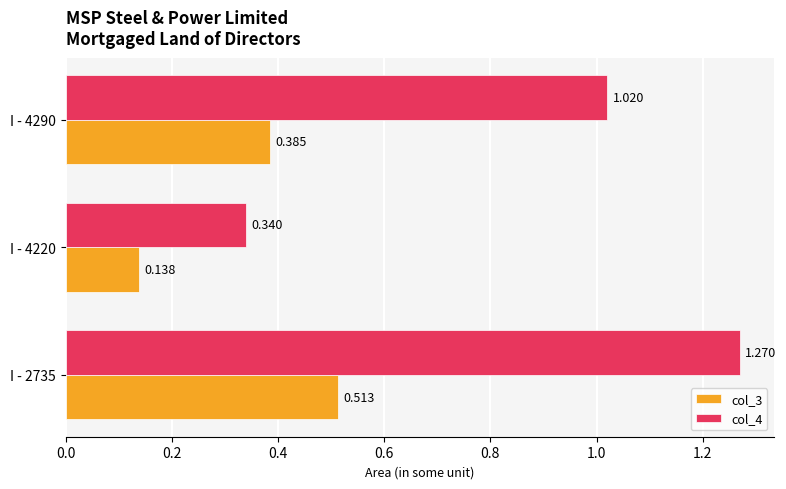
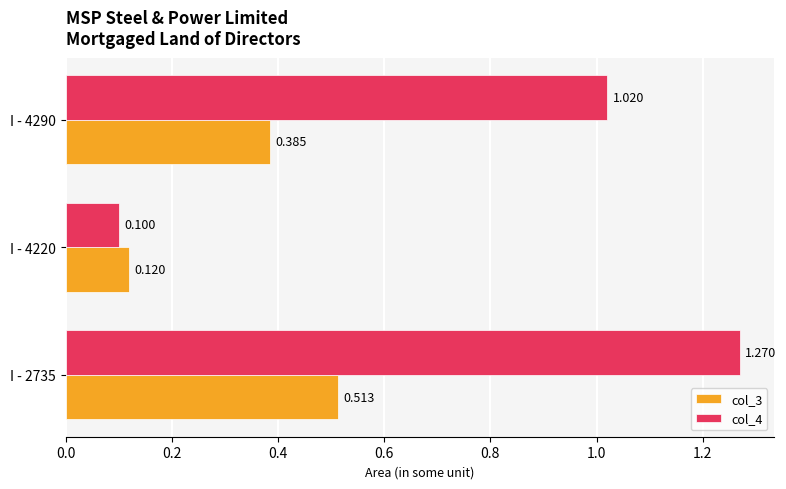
col_4, I - 4220: 0.340 -> 0.100
col_3, I - 4220: 0.138 -> 0.120
